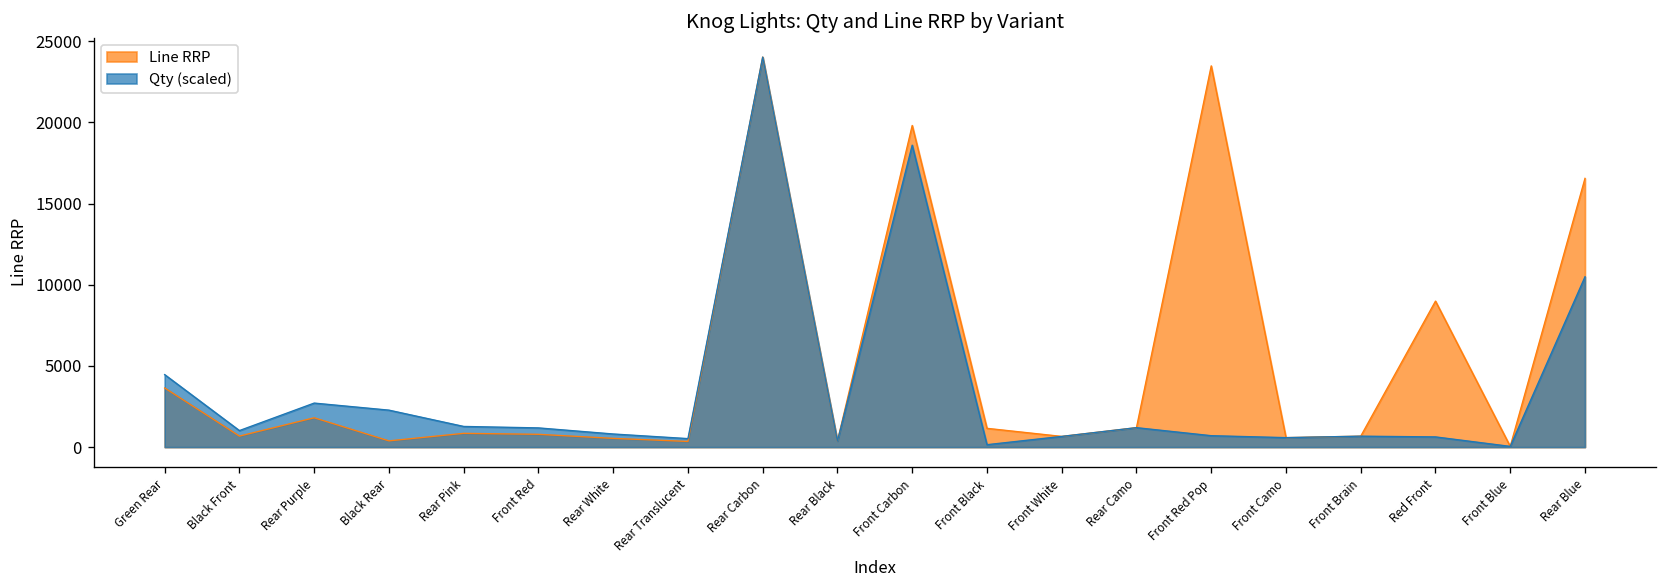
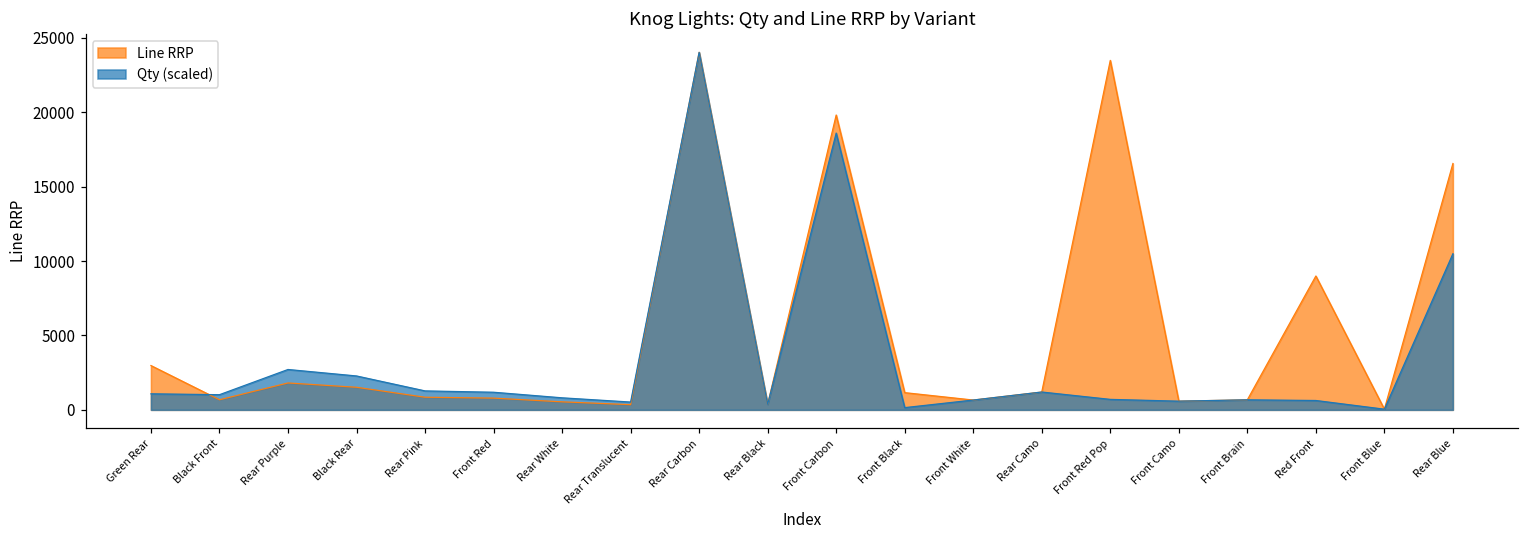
Line RRP, Green Rear: 3600 -> 3000
Qty (scaled), Green Rear: 4500 -> 1100
Line RRP, Black Rear: 400 -> 1500
